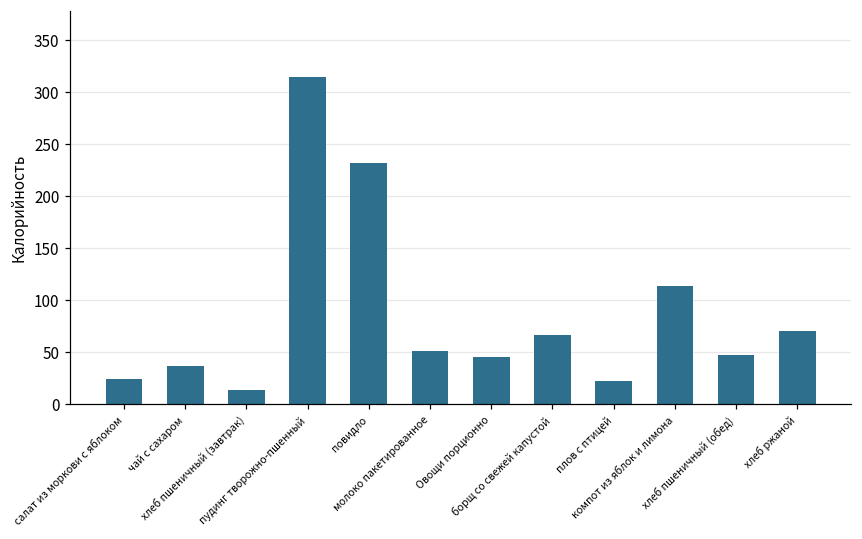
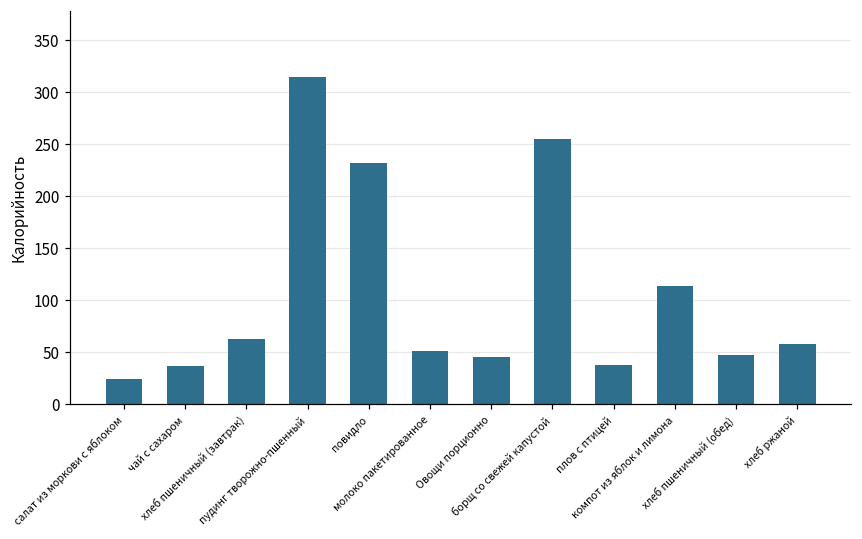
хлеб пшеничный (завтрак): 10 -> 60
борщ со свежей капустой: 70 -> 260
плов с птицей: 20 -> 40
хлеб ржаной: 70 -> 60
